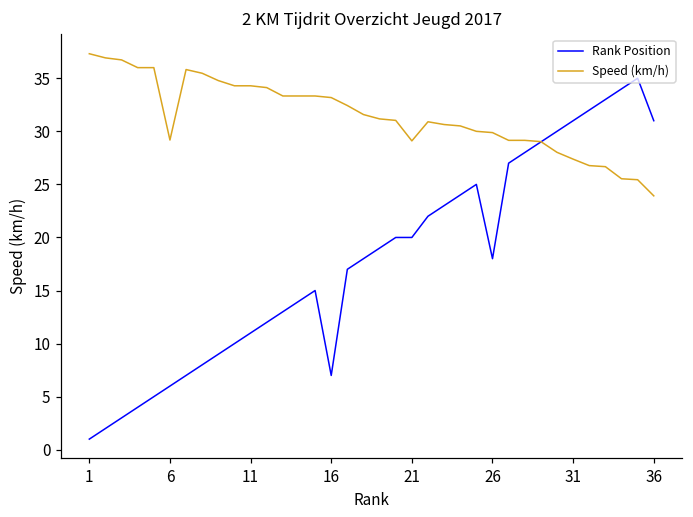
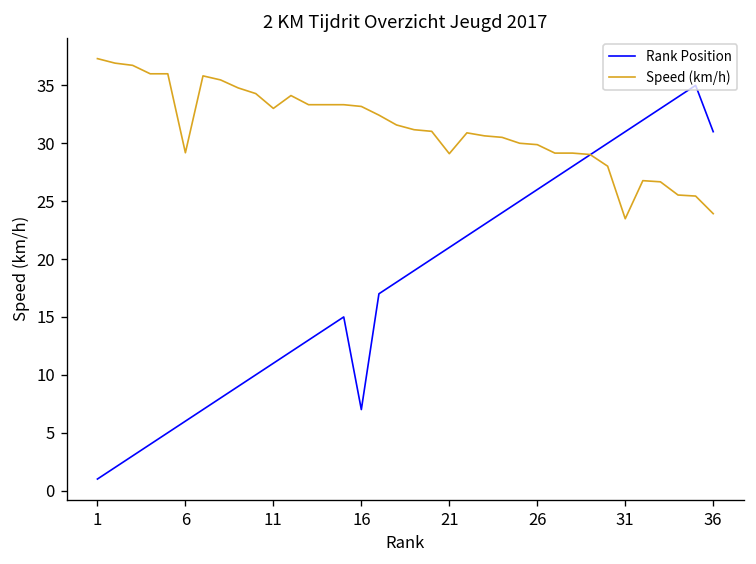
Speed (km/h), 11: 34 -> 33
Rank Position, 21: 20 -> 21
Rank Position, 26: 18 -> 26
Speed (km/h), 31: 27 -> 23
